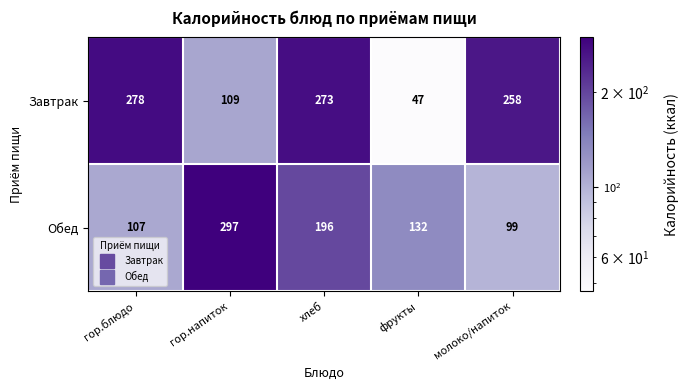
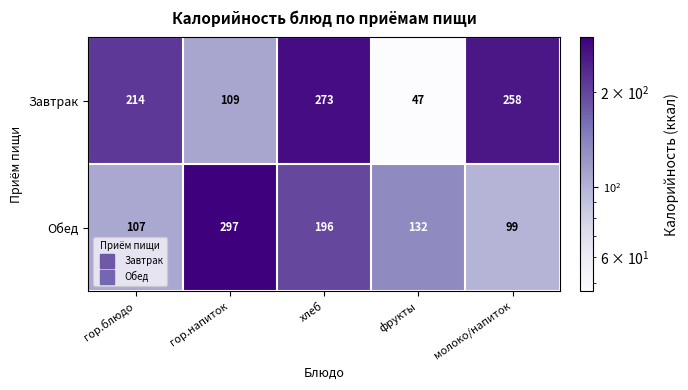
Завтрак, гор.блюдо: 278 -> 214
